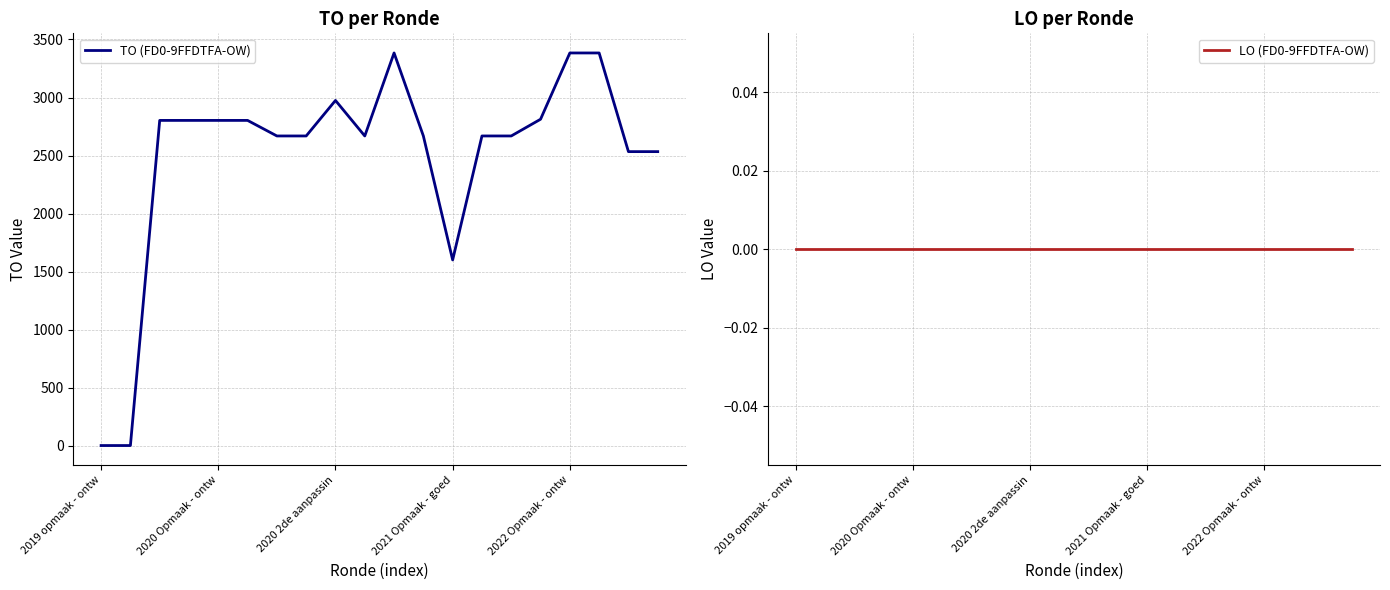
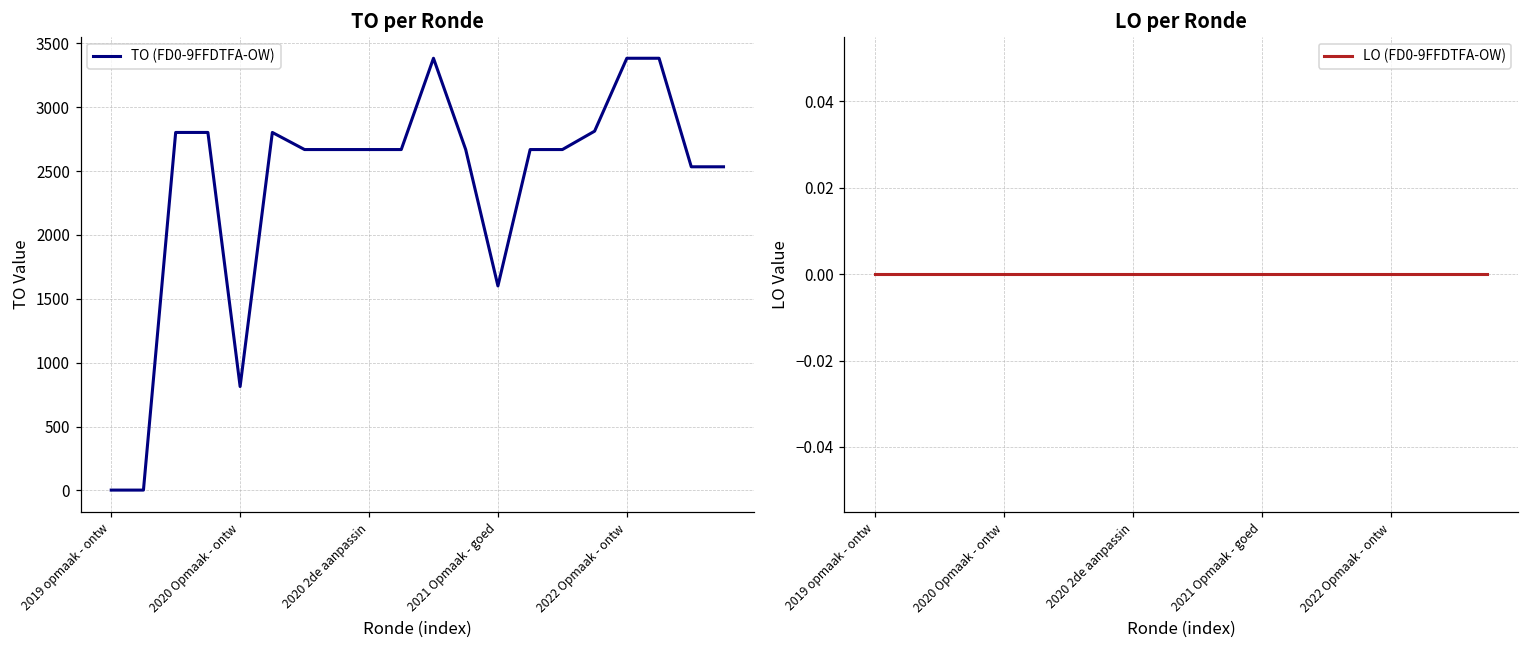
TO per Ronde, 2020 Opmaak - ontw: 2800 -> 810
TO per Ronde, 2020 2de aanpassin: 2980 -> 2670
